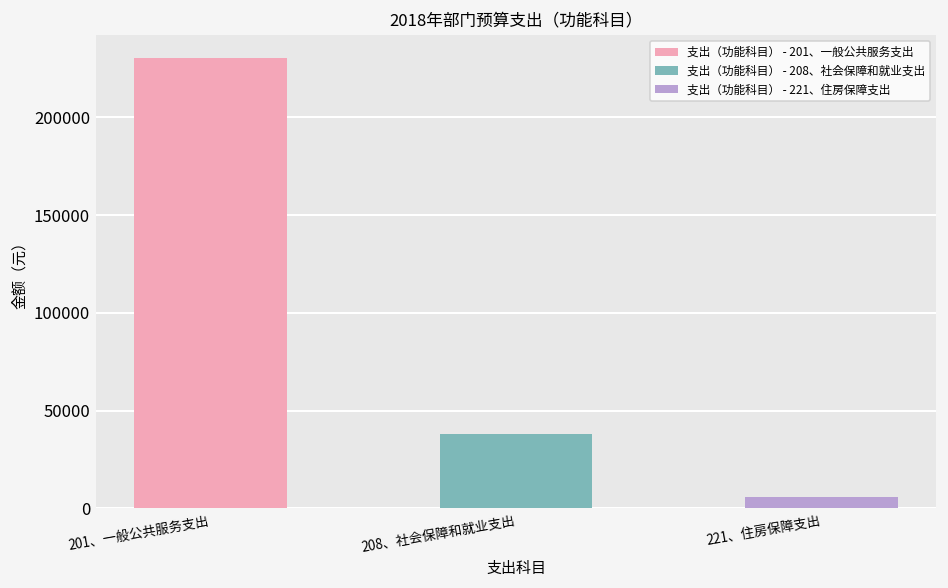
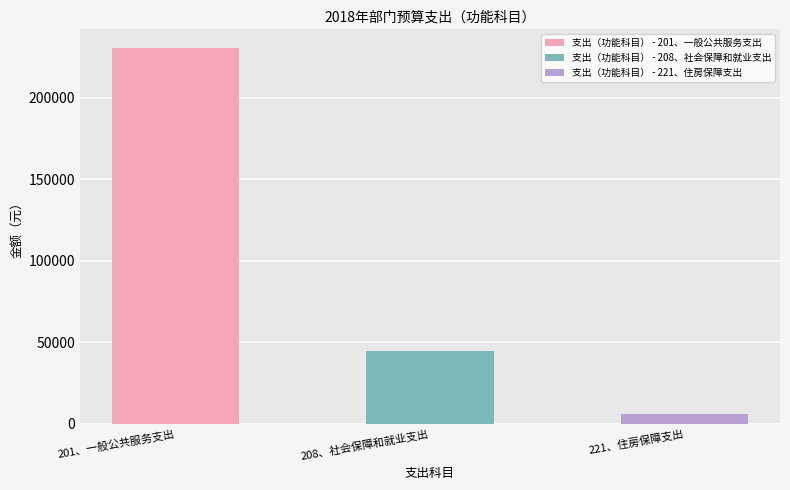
208、社会保障和就业支出: 38000 -> 44000
